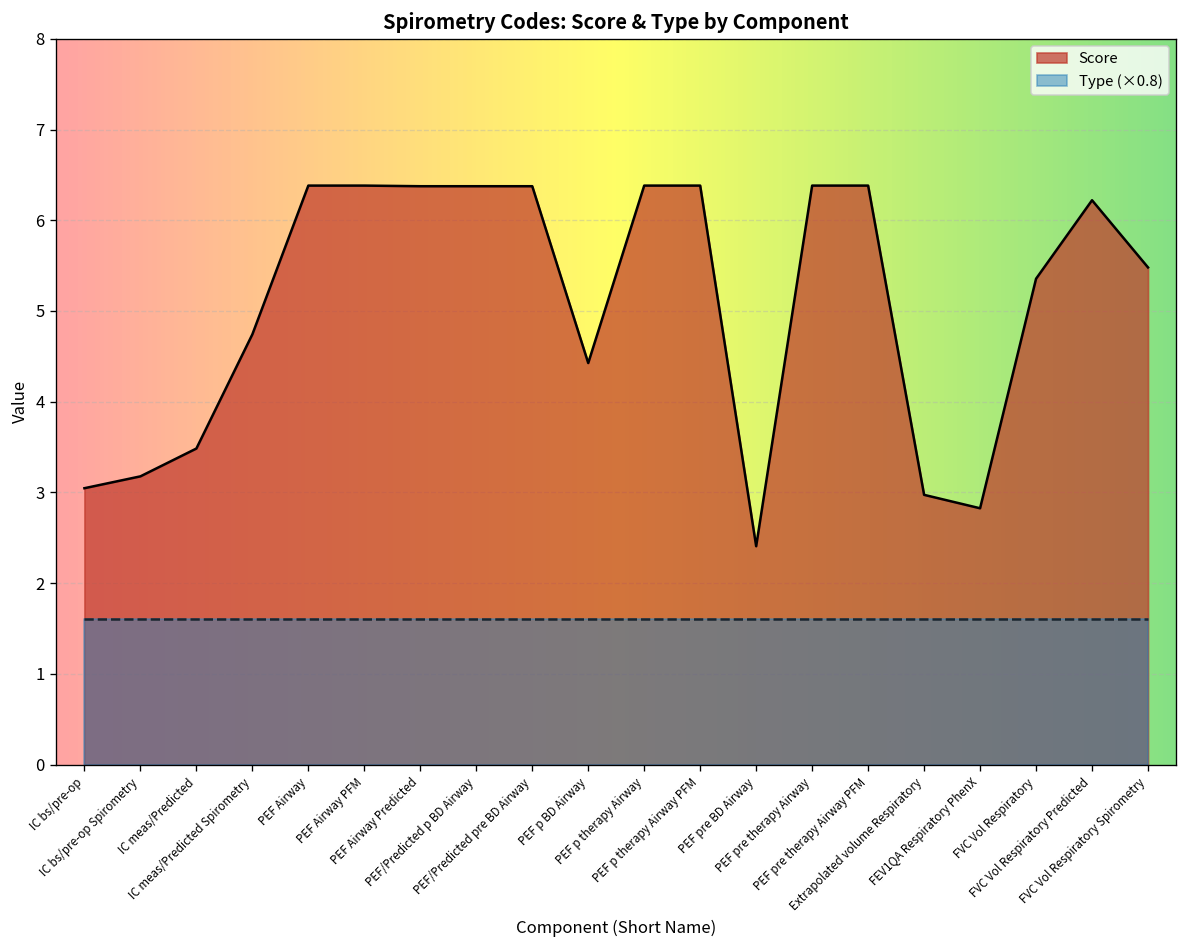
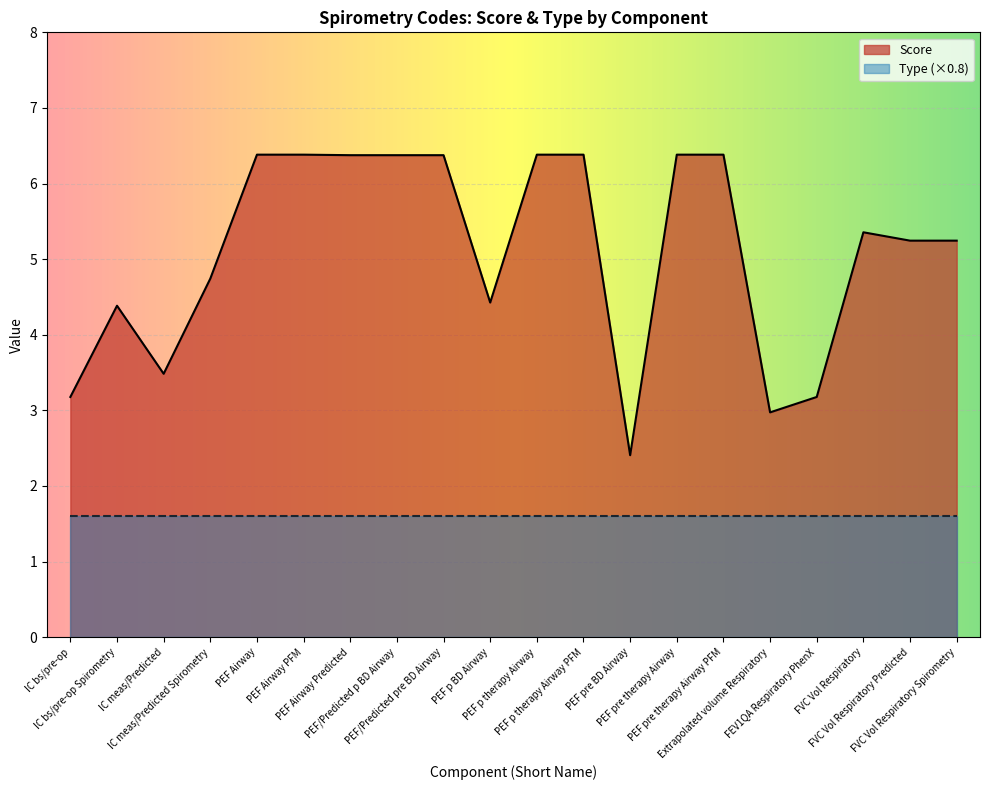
Score, IC bs/pre-op: 3.0 -> 3.2
Score, IC bs/pre-op Spirometry: 3.2 -> 4.4
Score, FEV1QA Respiratory PhenX: 2.8 -> 3.2
Score, FVC Vol Respiratory Predicted: 6.2 -> 5.2
Score, FVC Vol Respiratory Spirometry: 5.5 -> 5.2
